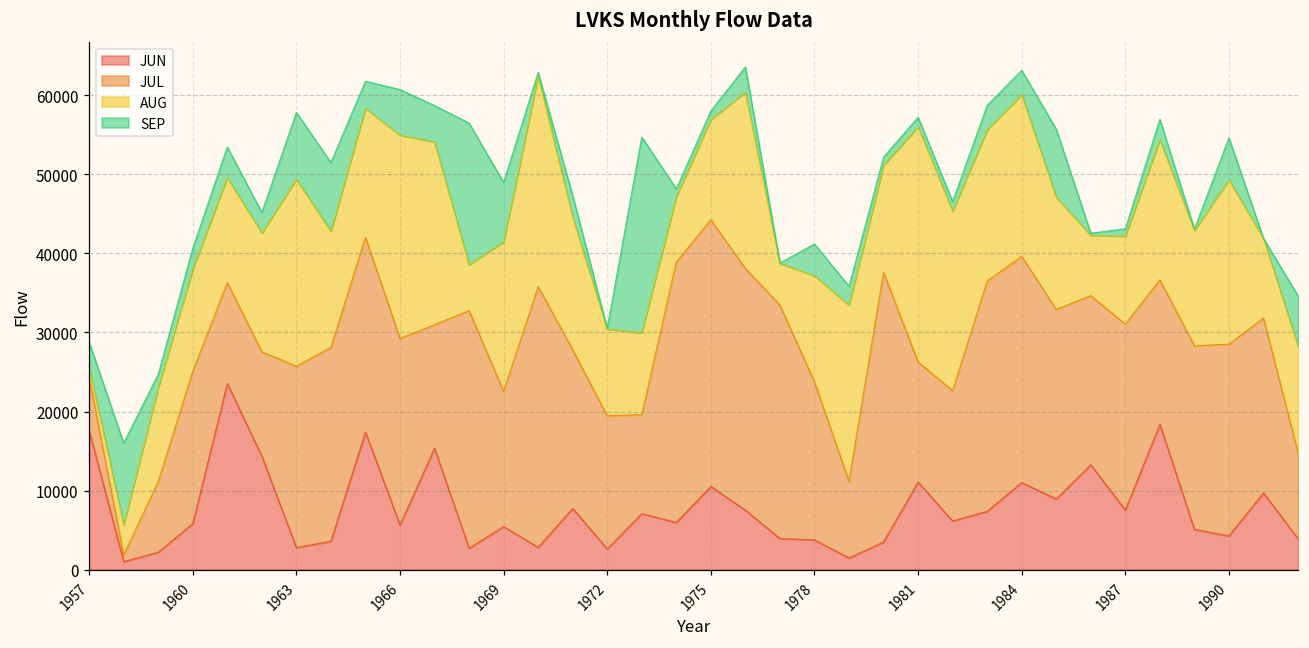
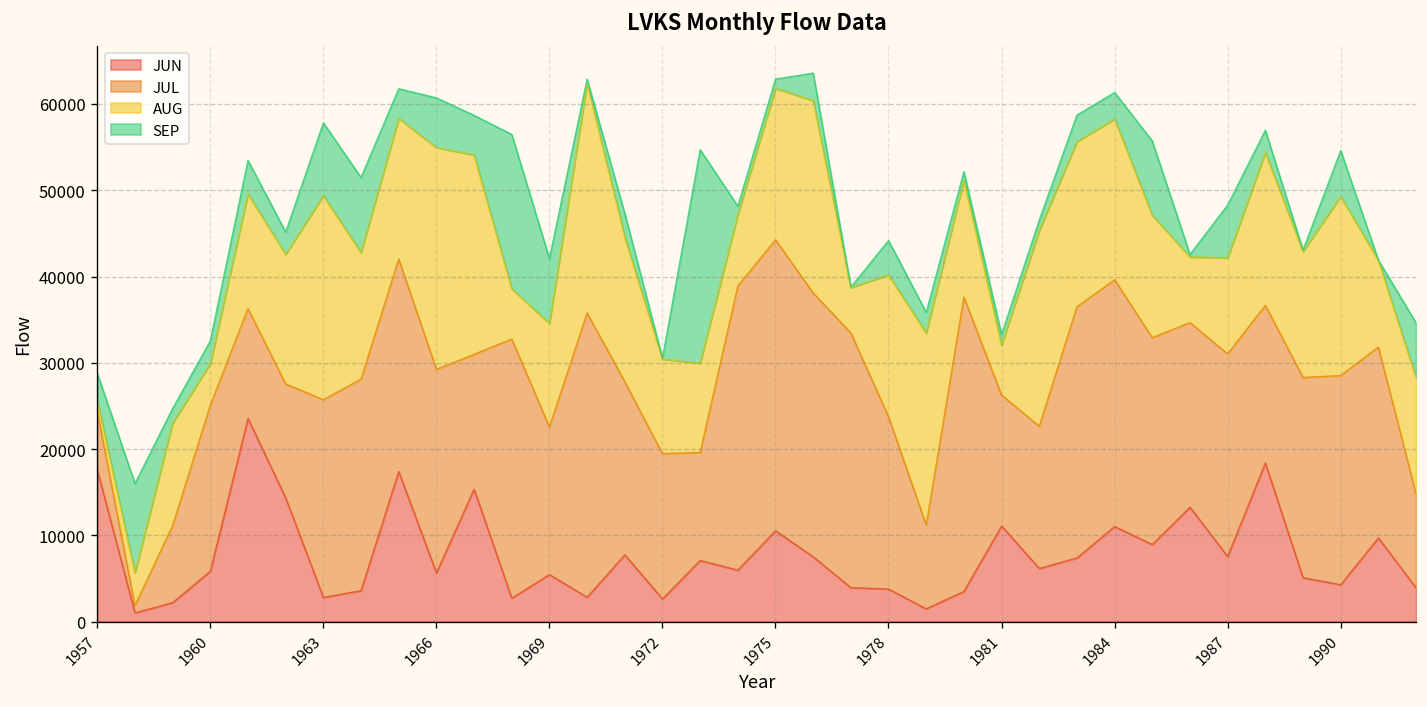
AUG, 1960: 13000 -> 5000
AUG, 1969: 19000 -> 12000
AUG, 1975: 13000 -> 18000
AUG, 1978: 13000 -> 16000
AUG, 1981: 30000 -> 6000
AUG, 1984: 20000 -> 19000
SEP, 1987: 1000 -> 6000
